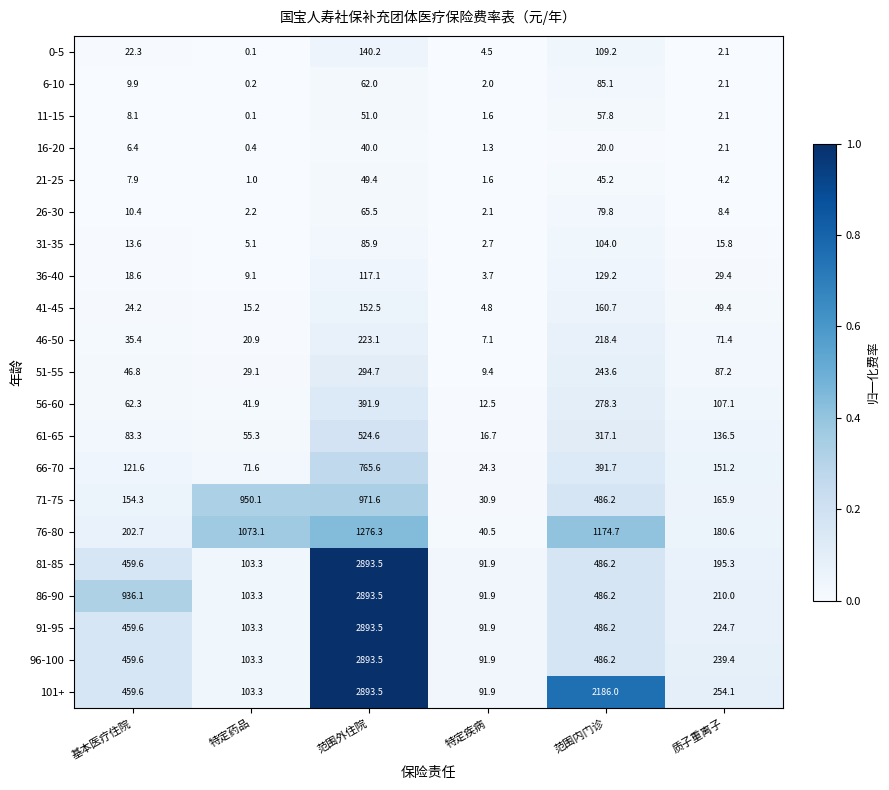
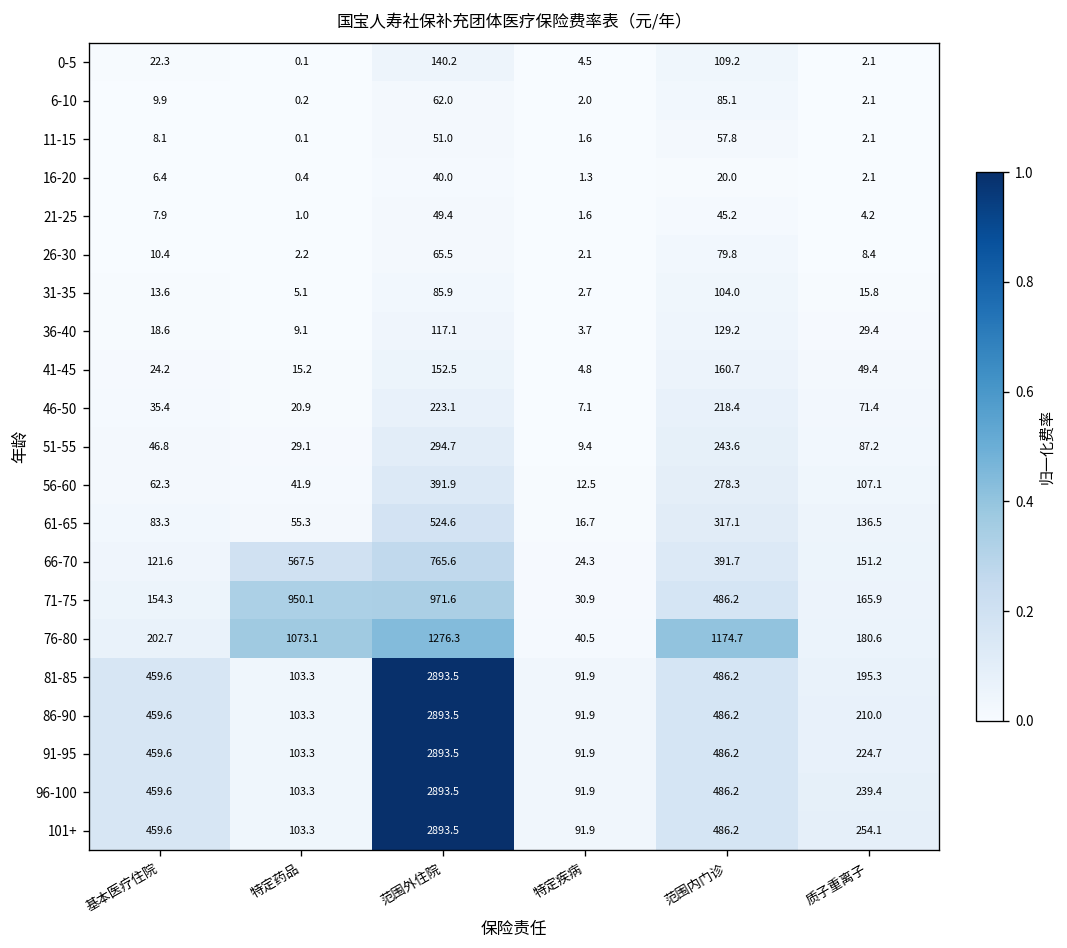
66-70, 特定药品: 71.6 -> 567.5
86-90, 基本医疗住院: 936.1 -> 459.6
101+, 范围内门诊: 2186.0 -> 486.2
